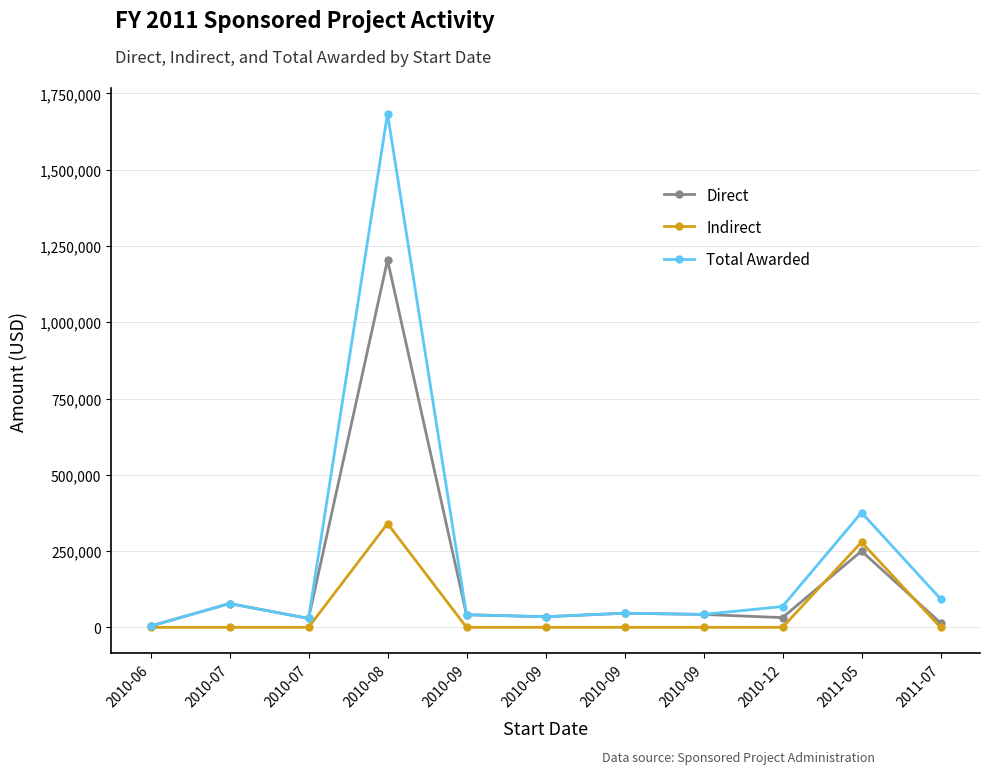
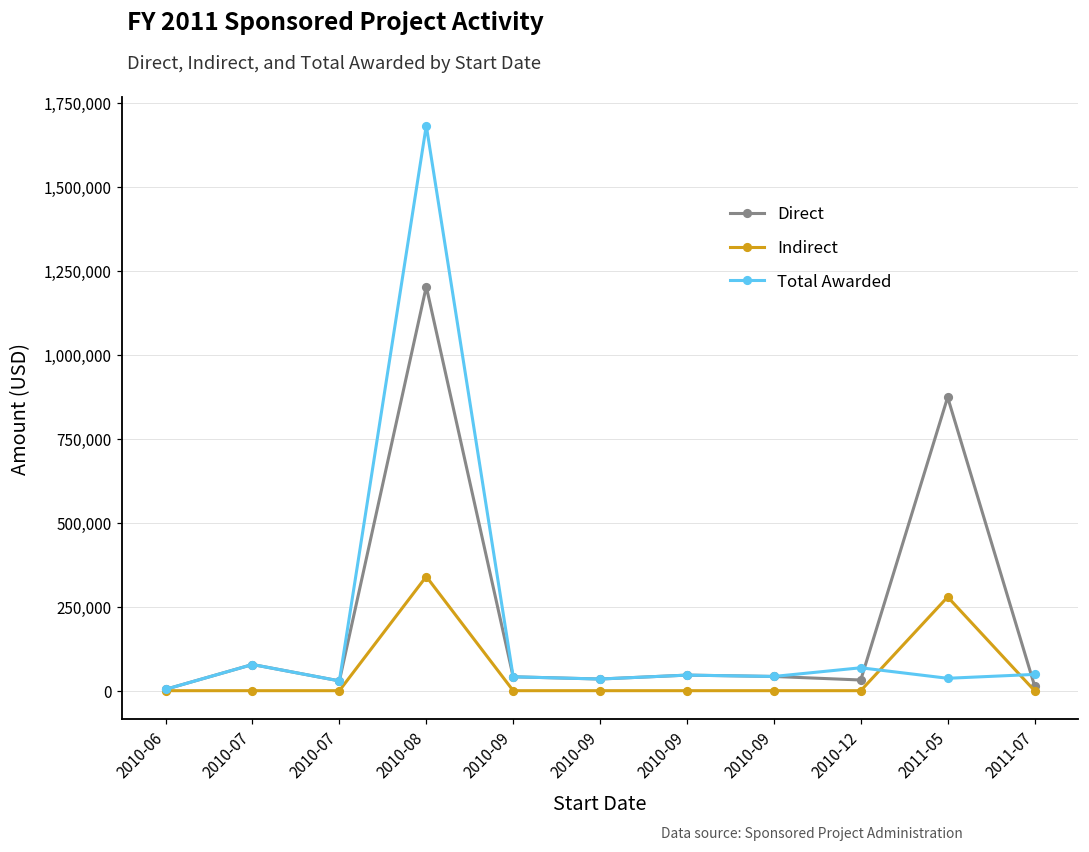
Direct, 2011-05: 250,000 -> 870,000
Total Awarded, 2011-05: 380,000 -> 40,000
Total Awarded, 2011-07: 90,000 -> 50,000
